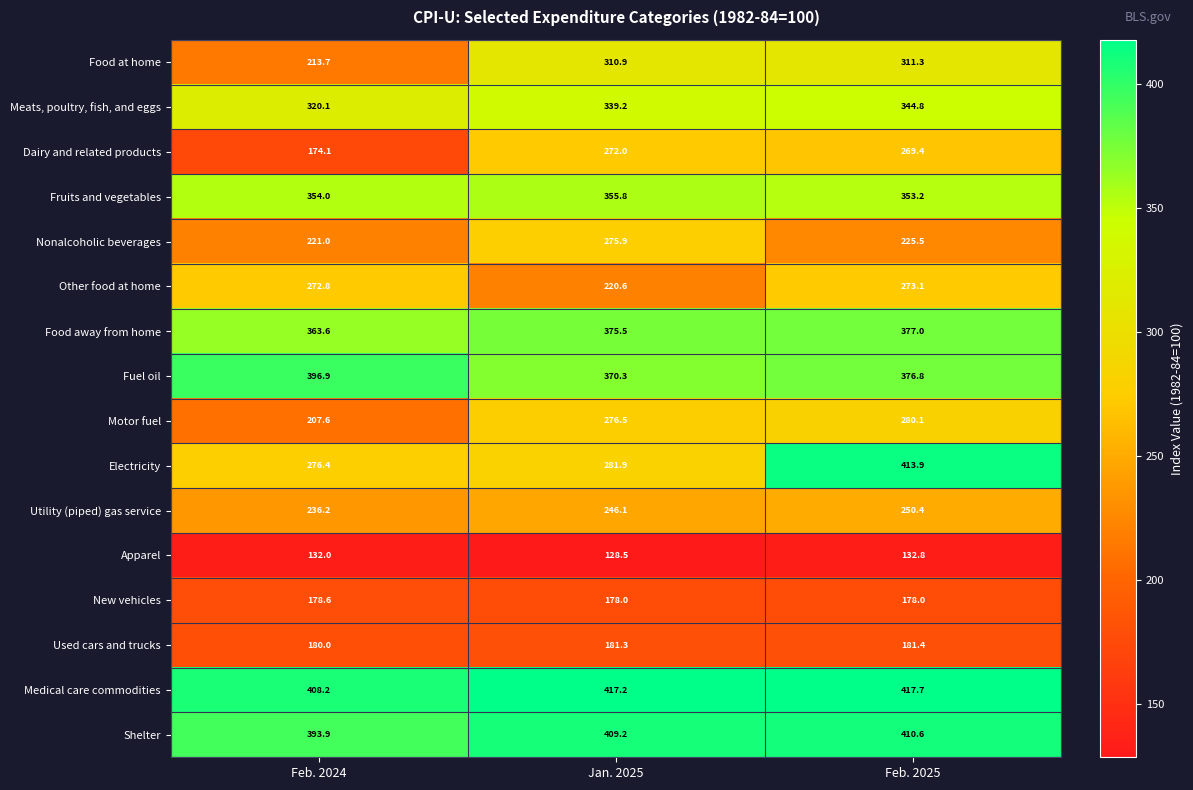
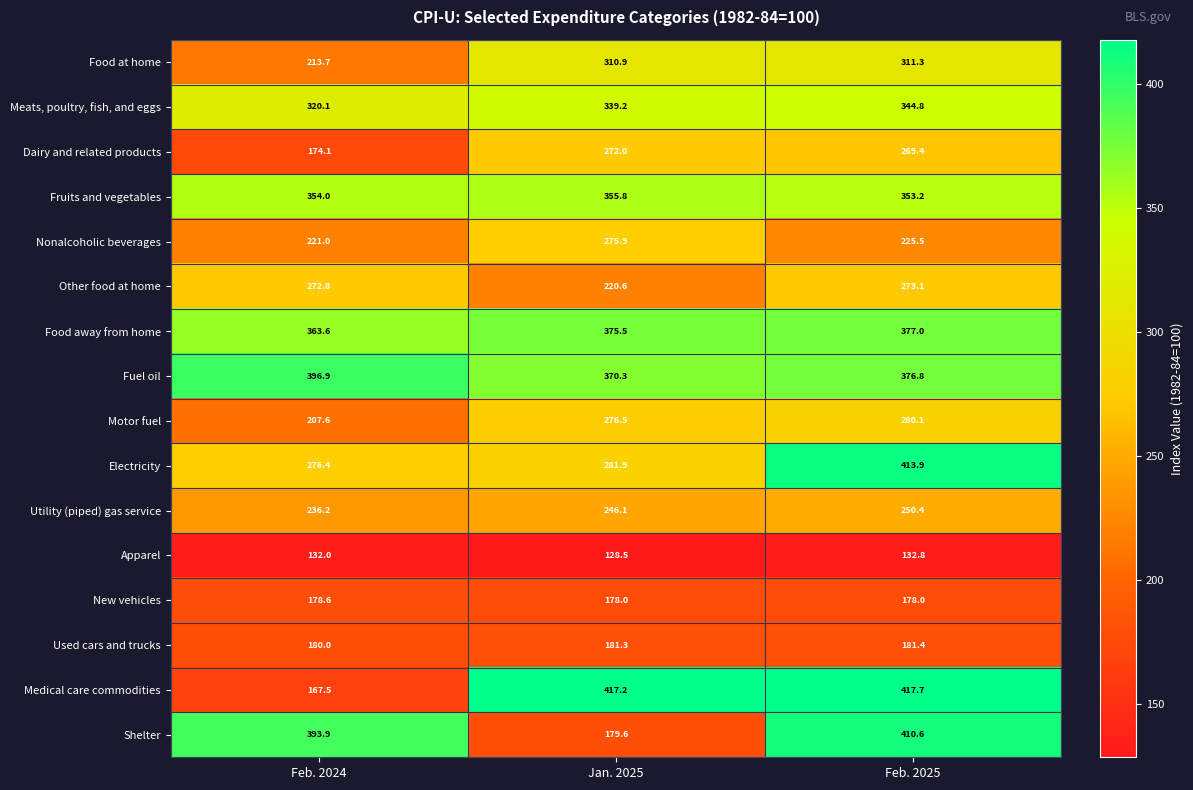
Medical care commodities, Feb. 2024: 408.2 -> 167.5
Shelter, Jan. 2025: 409.2 -> 179.6
